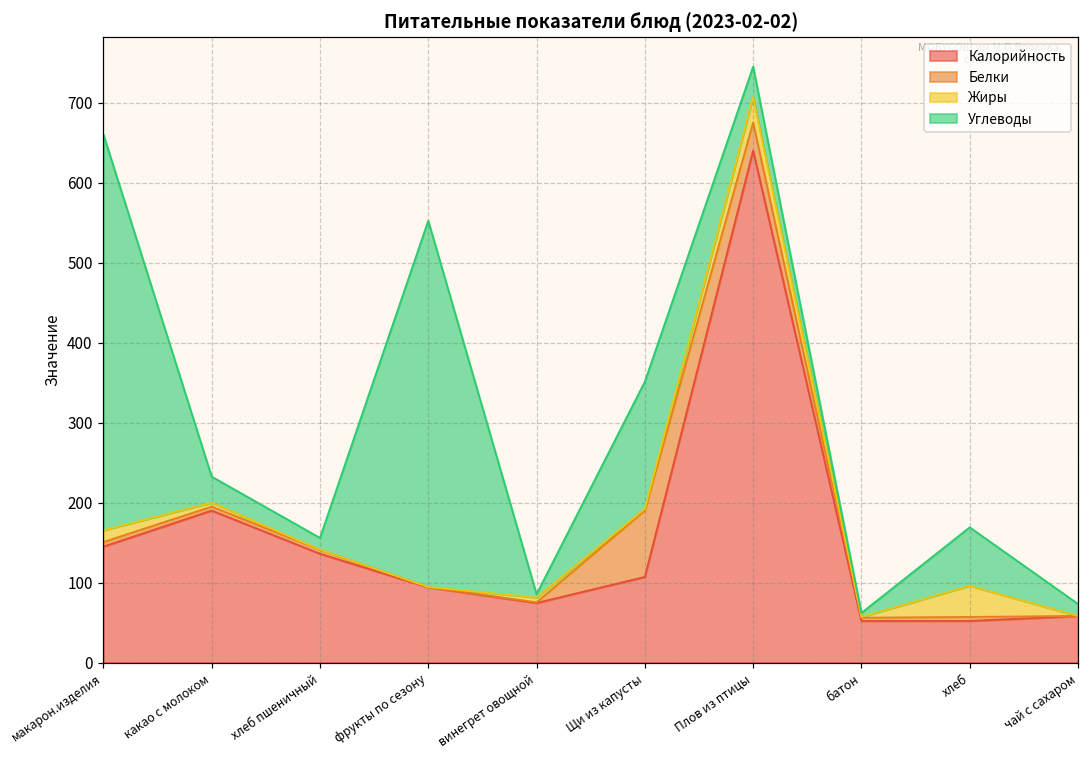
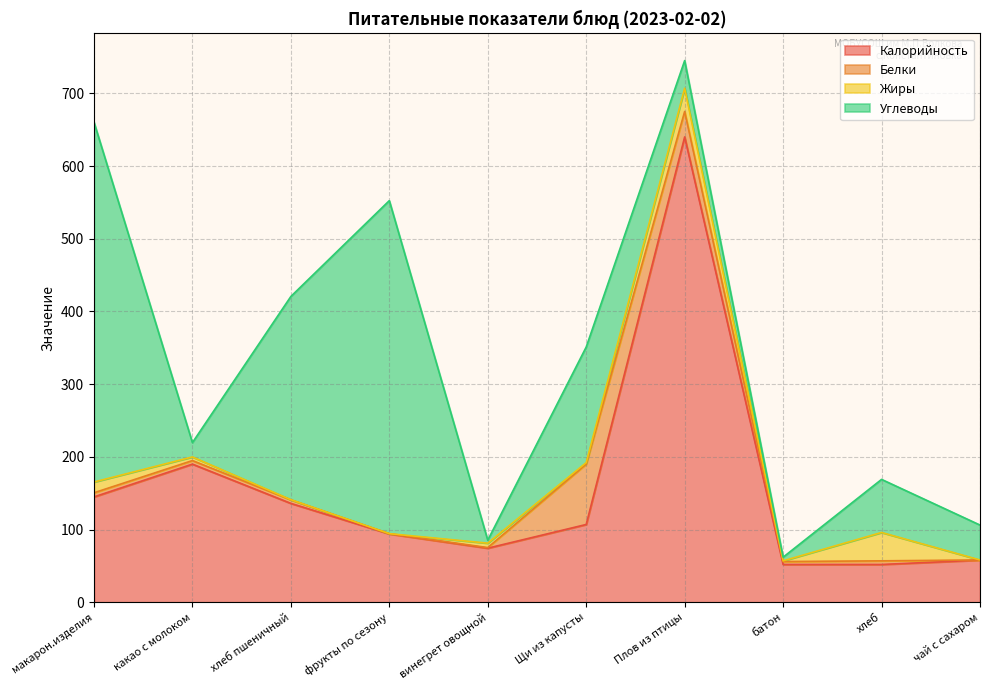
Углеводы, какао с молоком: 30 -> 20
Углеводы, хлеб пшеничный: 10 -> 280
Углеводы, чай с сахаром: 20 -> 50
